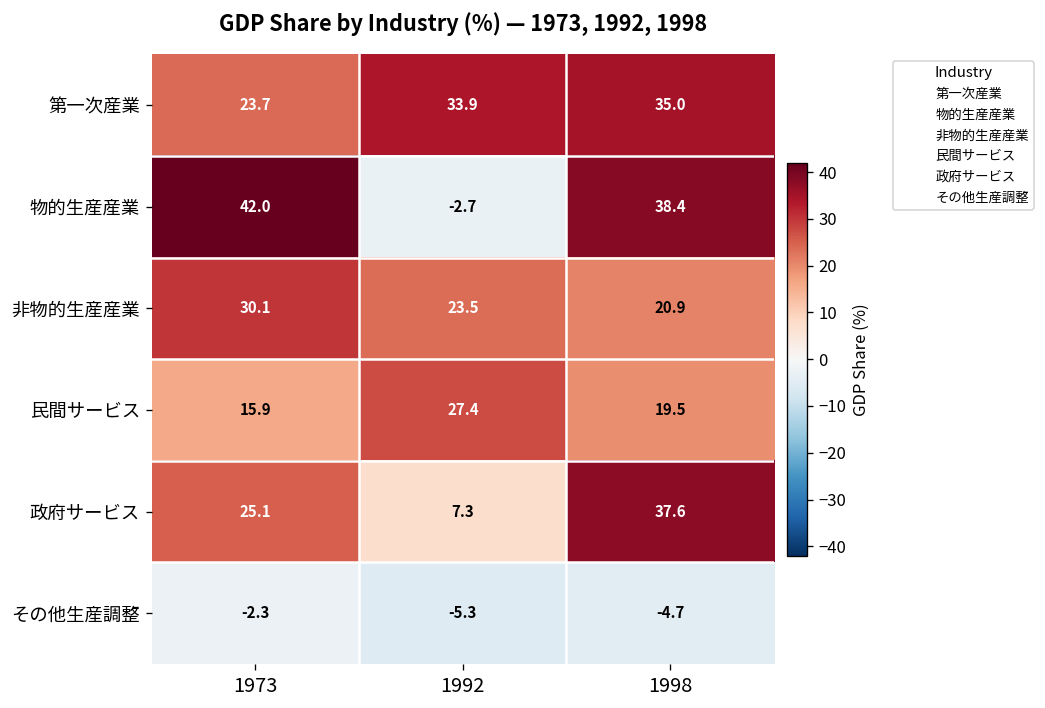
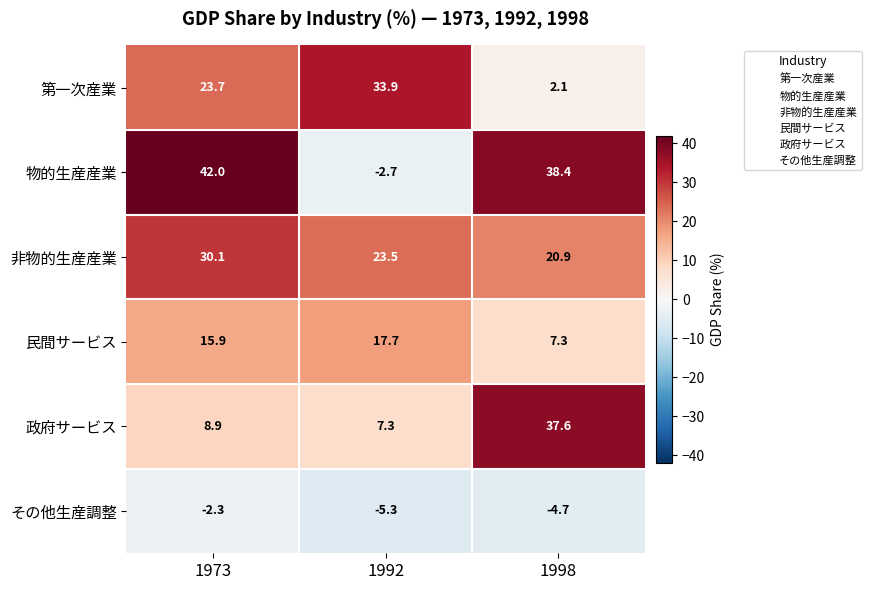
第一次産業, 1998: 35.0 -> 2.1
民間サービス, 1992: 27.4 -> 17.7
民間サービス, 1998: 19.5 -> 7.3
政府サービス, 1973: 25.1 -> 8.9
